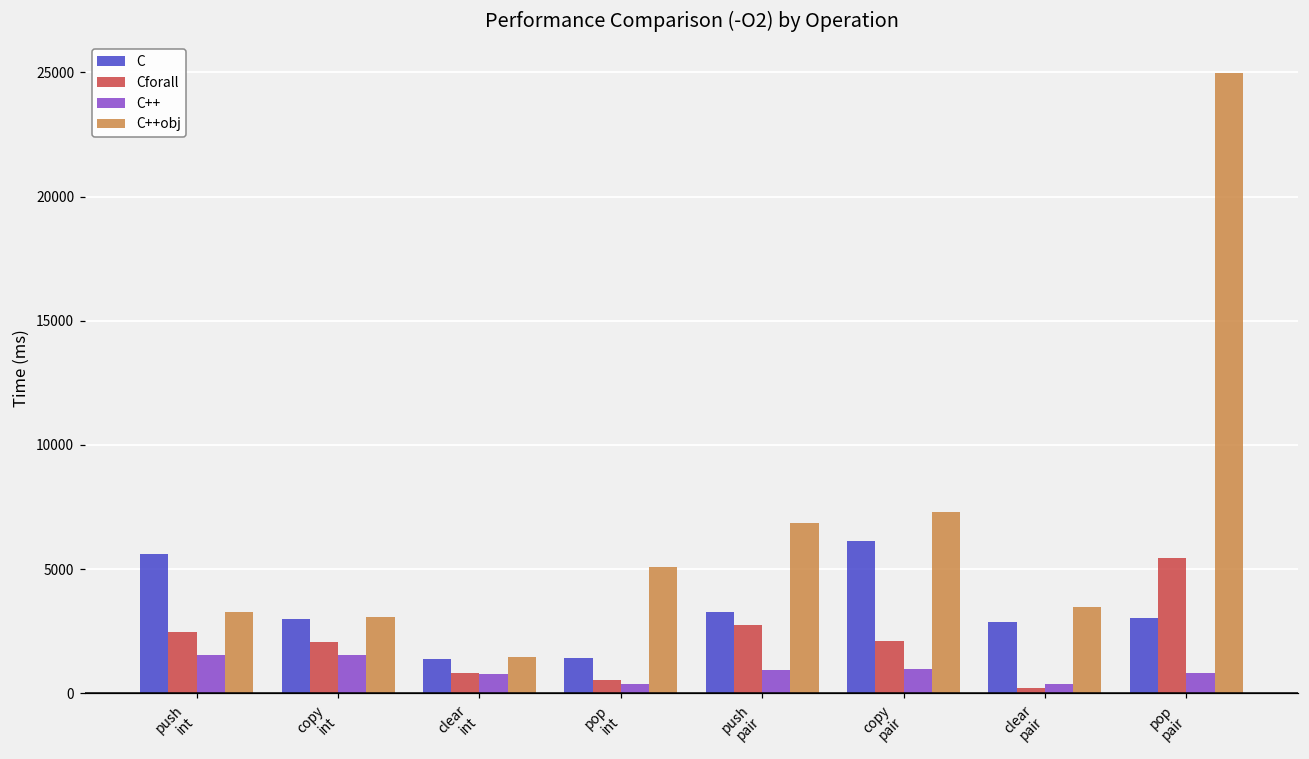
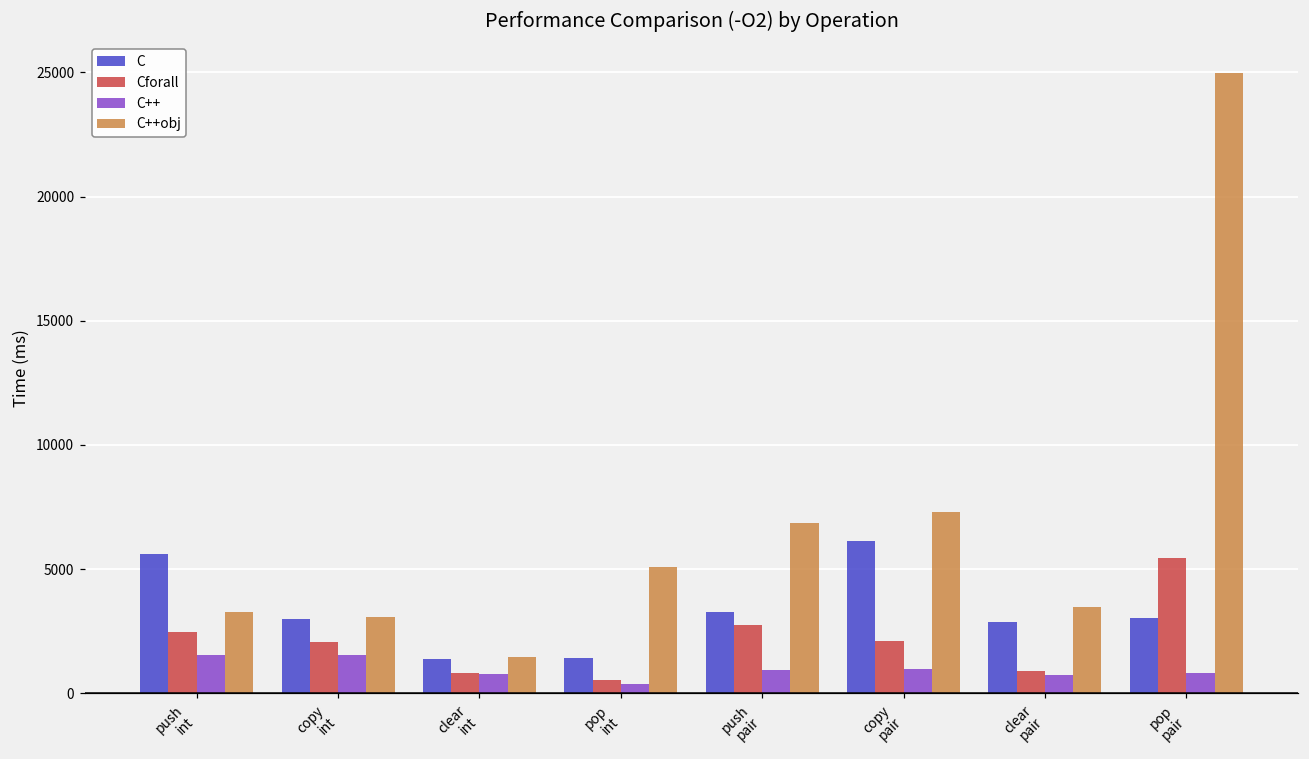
Cforall, clear pair: 200 -> 900
C++, clear pair: 400 -> 800
